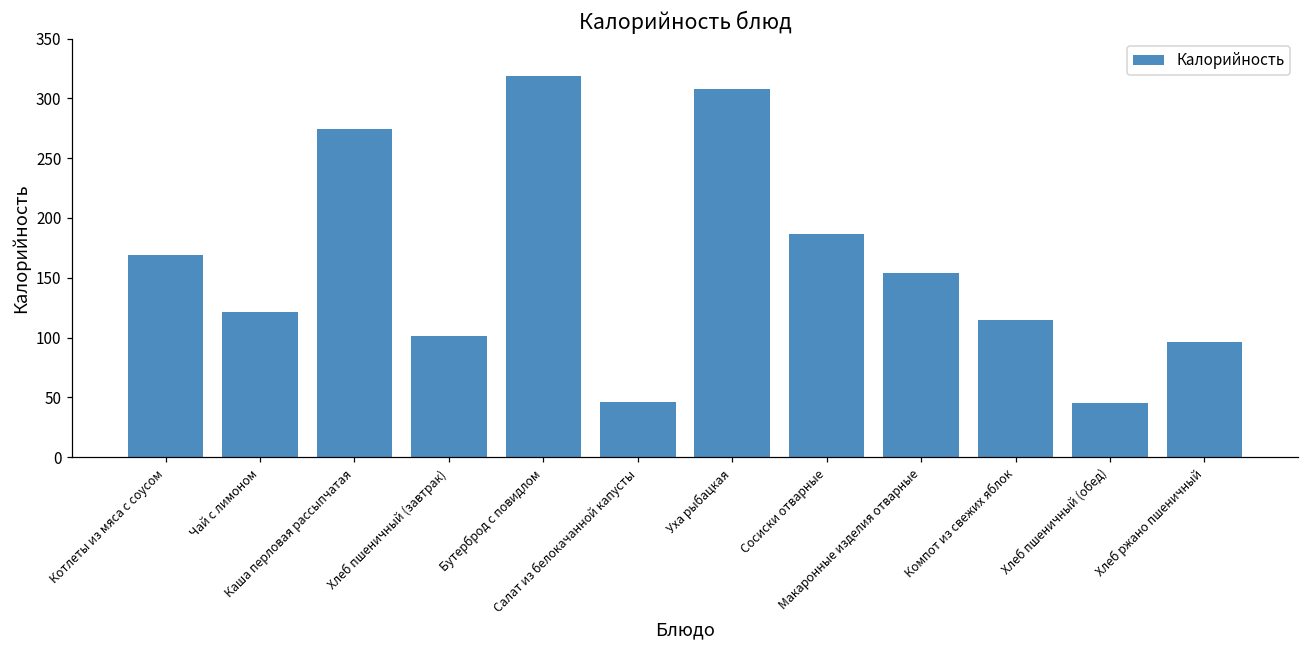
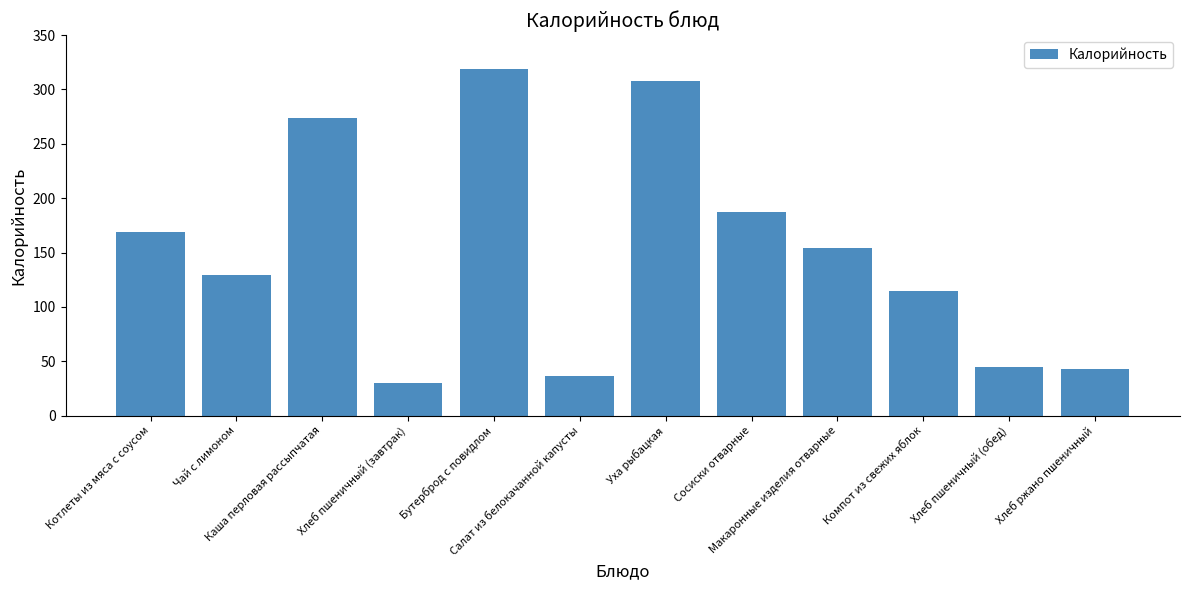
Чай с лимоном: 121 -> 129
Хлеб пшеничный (завтрак): 101 -> 30
Салат из белокачанной капусты: 46 -> 36
Хлеб ржано пшеничный: 96 -> 43
